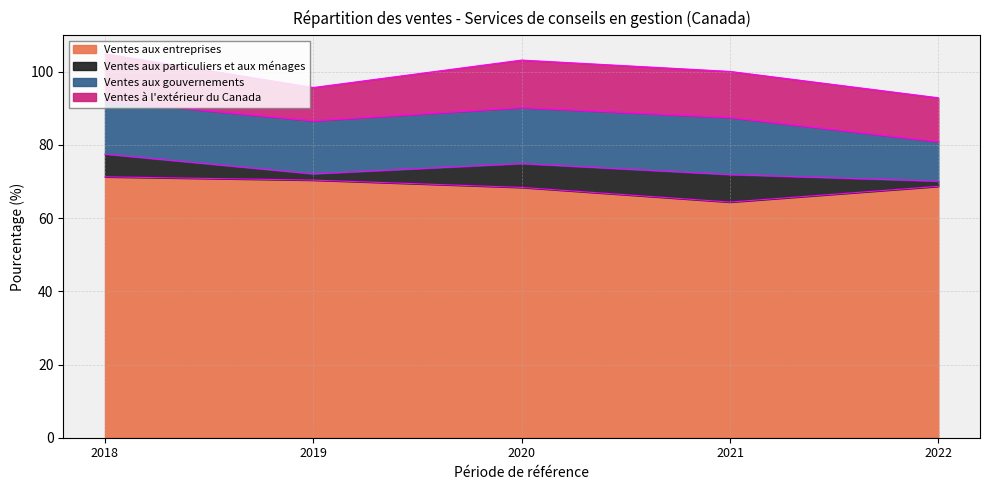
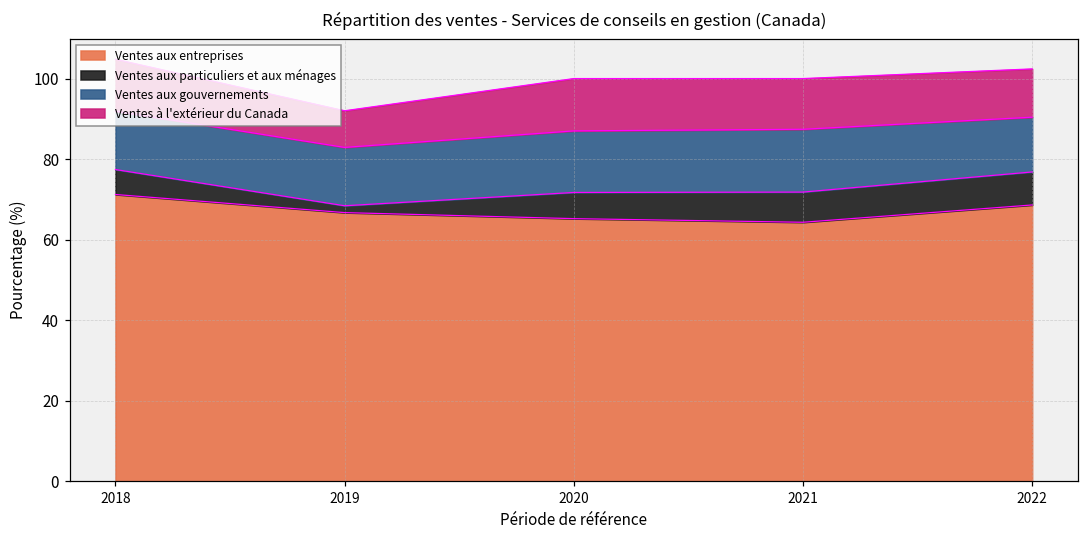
Ventes aux entreprises, 2019: 70 -> 67
Ventes aux entreprises, 2020: 68 -> 65
Ventes aux particuliers et aux ménages, 2022: 1 -> 8
Ventes aux gouvernements, 2022: 11 -> 14
